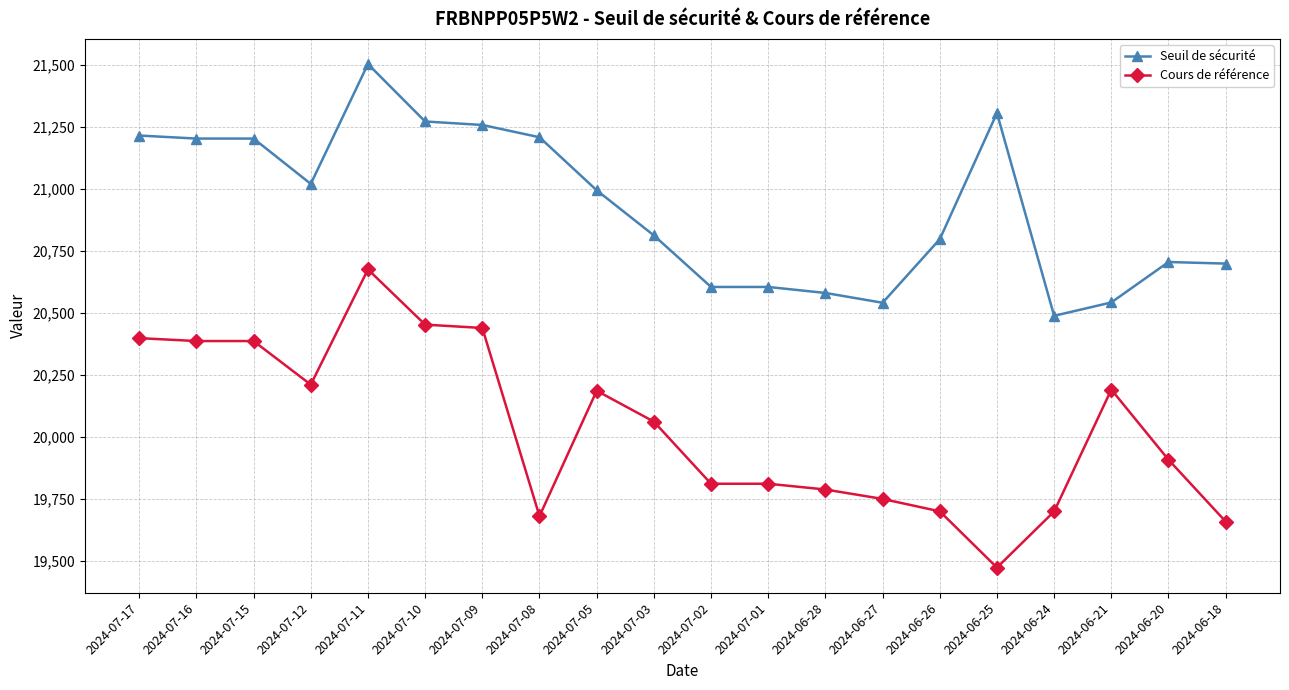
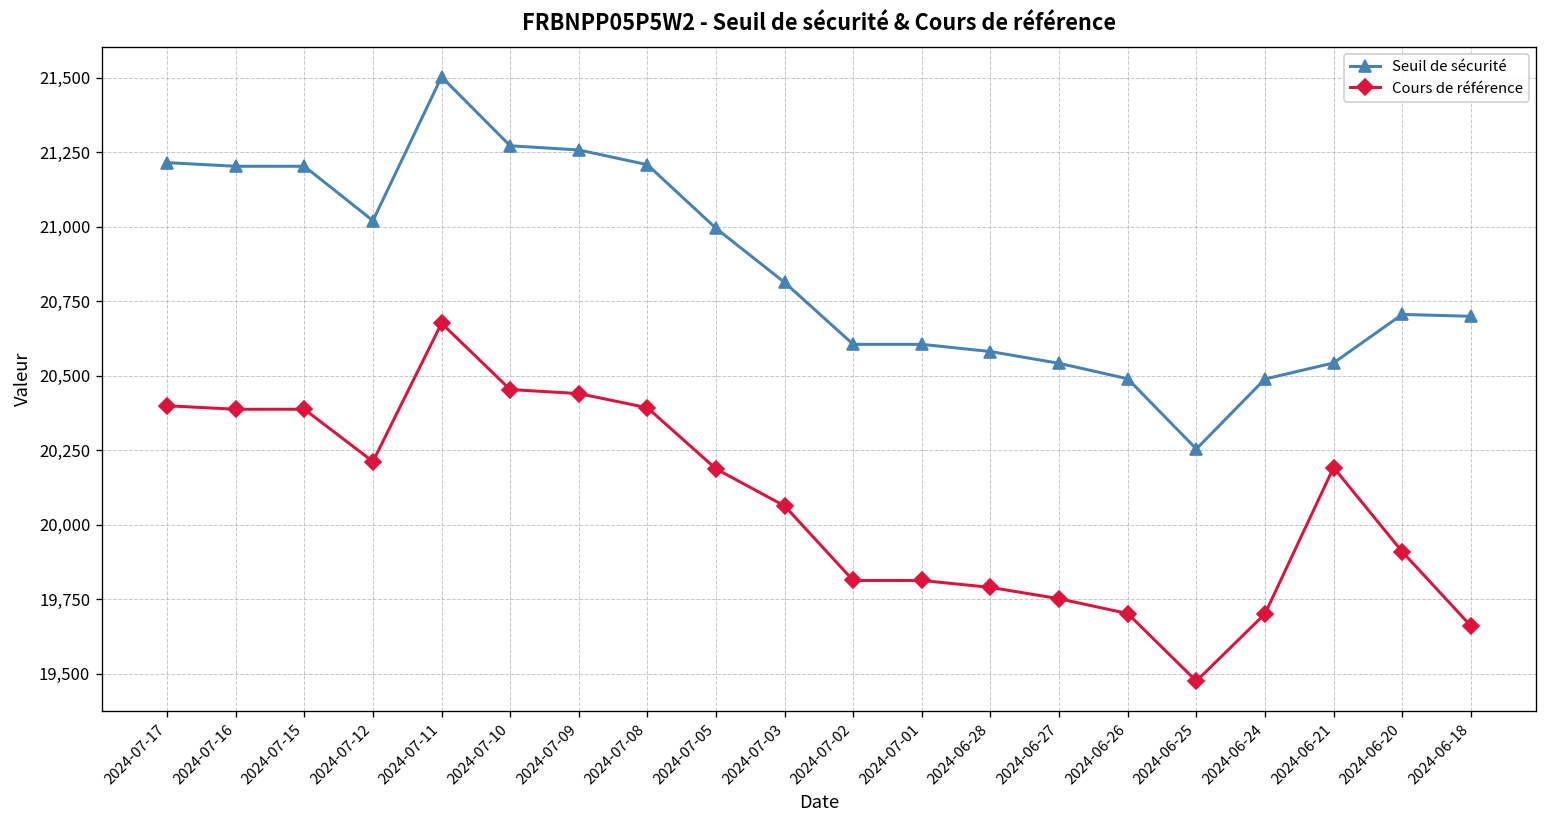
Cours de référence, 2024-07-08: 19,680 -> 20,390
Seuil de sécurité, 2024-06-26: 20,800 -> 20,490
Seuil de sécurité, 2024-06-25: 21,310 -> 20,250
